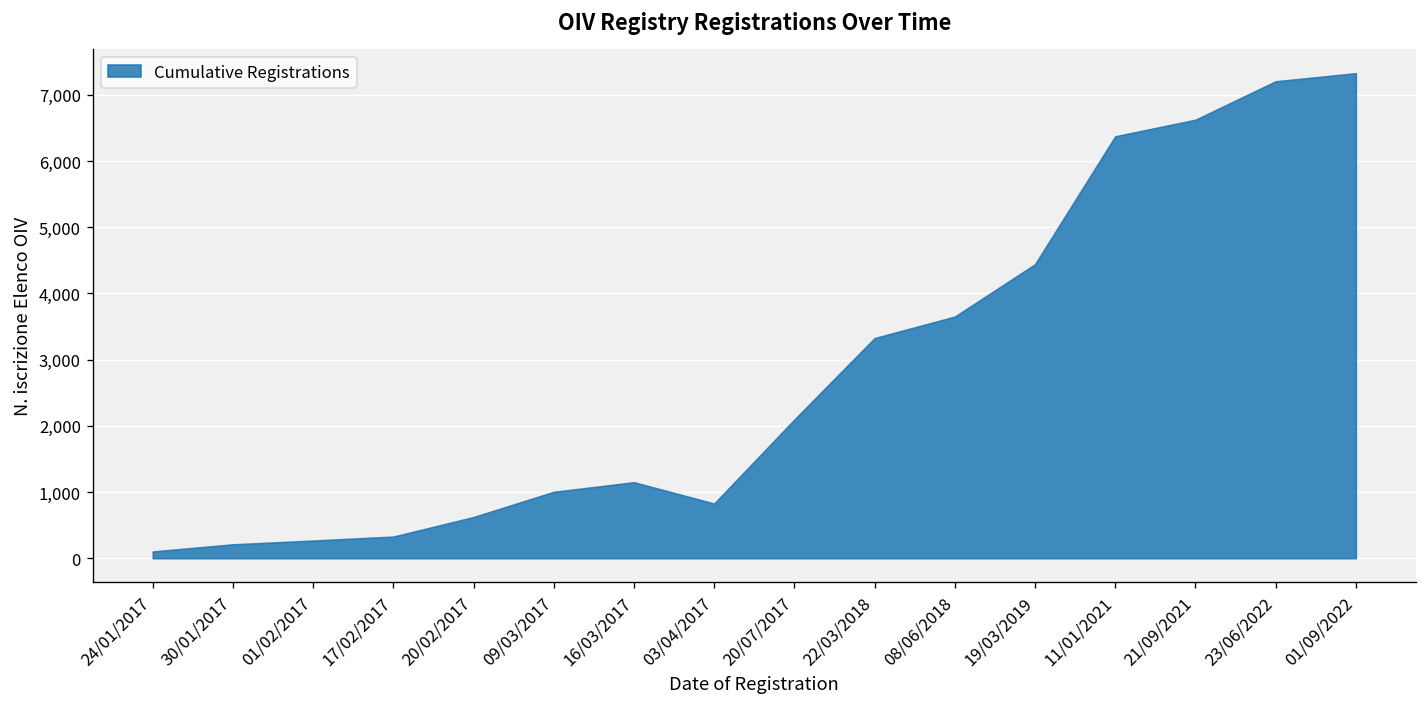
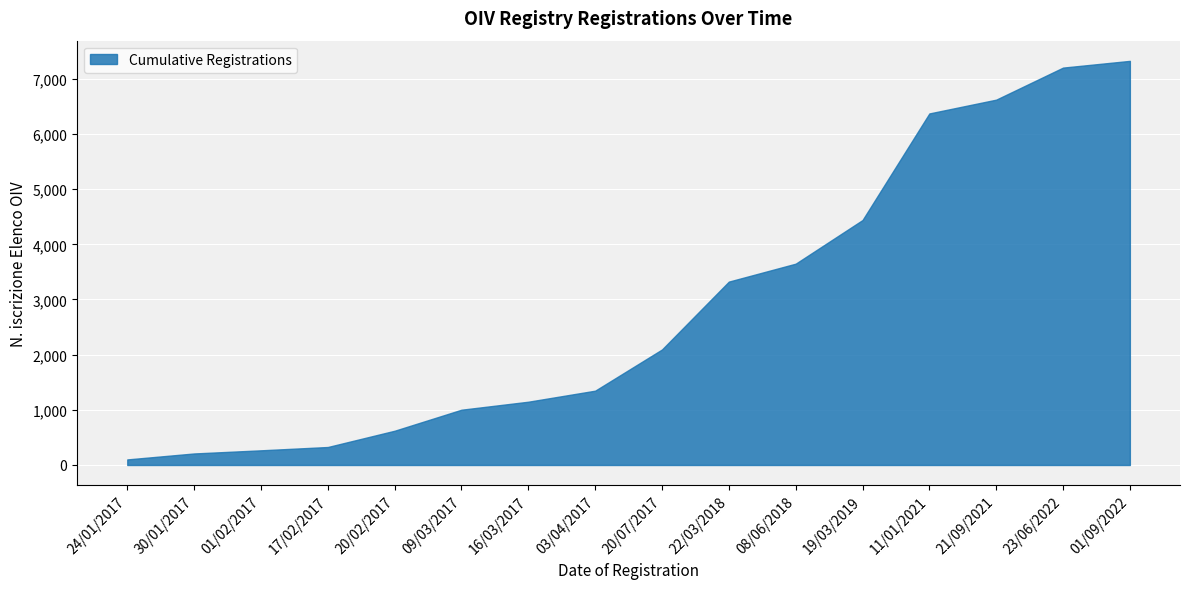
03/04/2017: 800 -> 1,300
